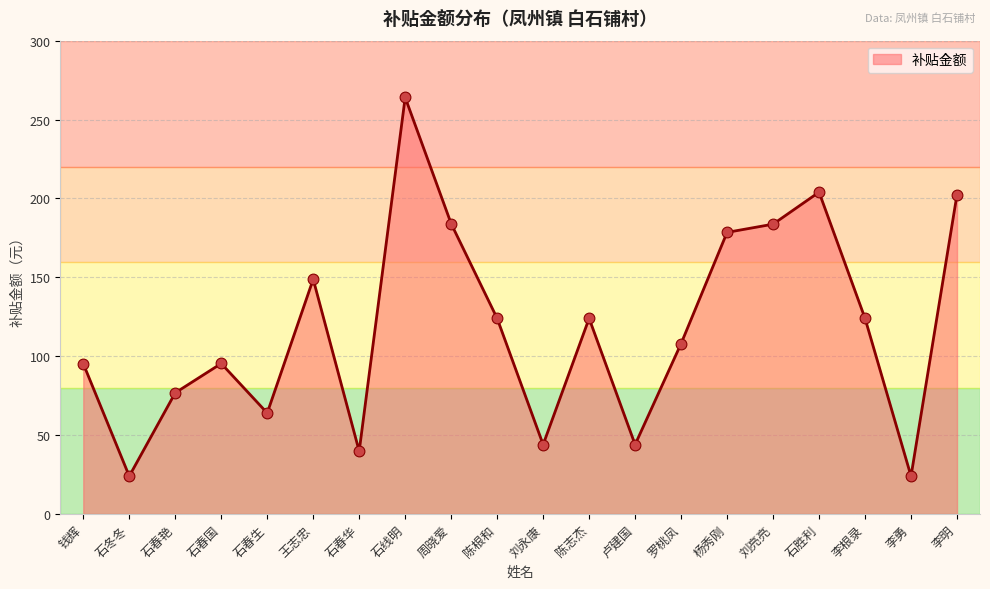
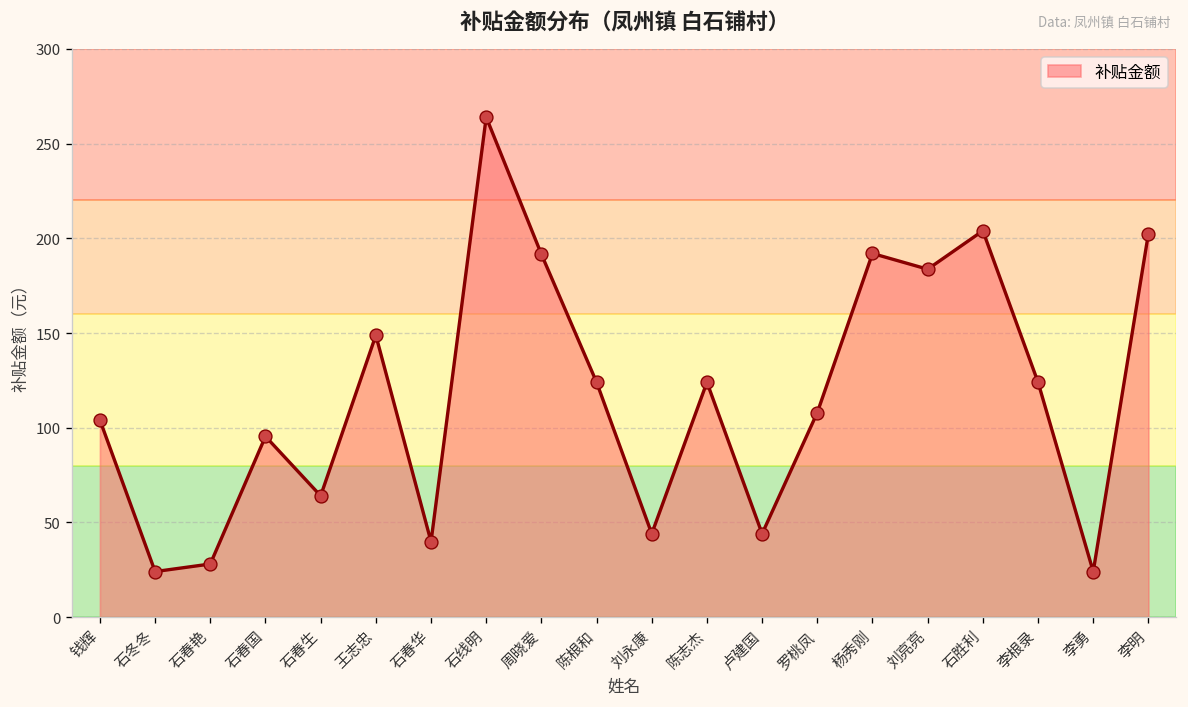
钱辉: 95 -> 104
石春艳: 77 -> 28
周晓爱: 184 -> 192
杨秀刚: 179 -> 192
